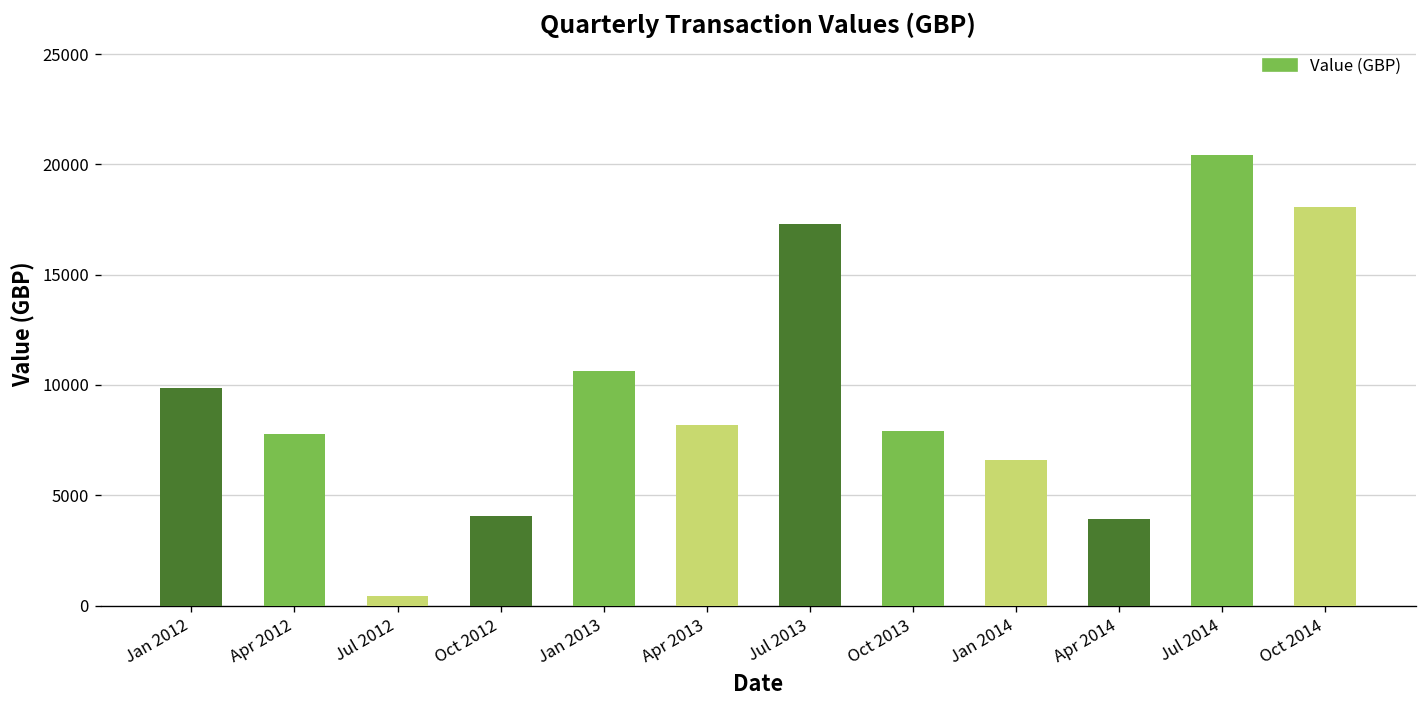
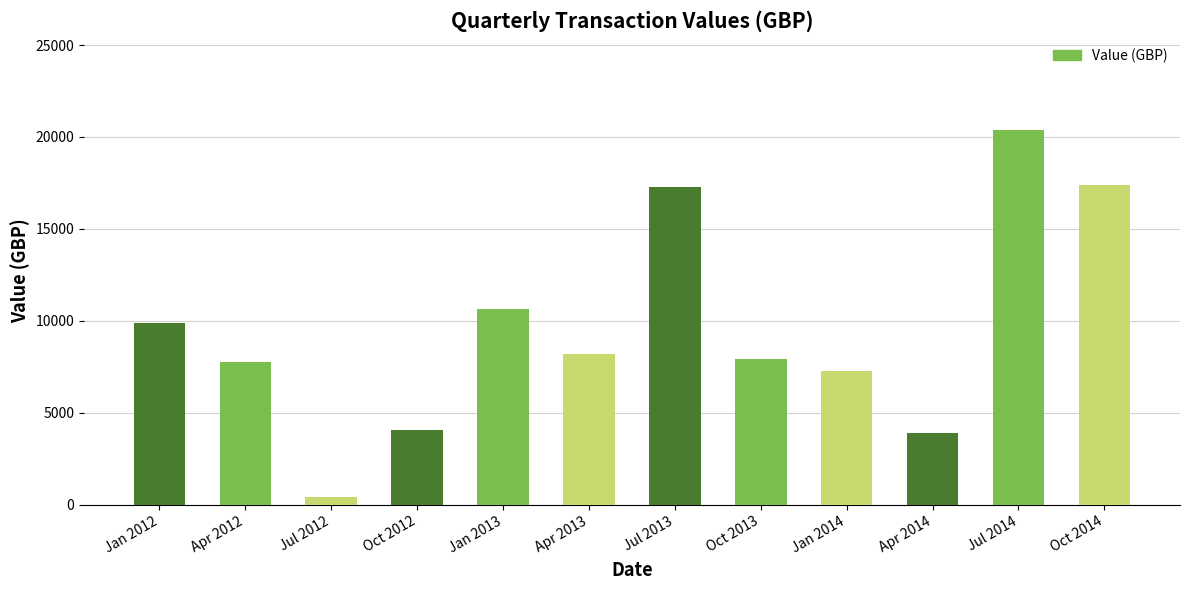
Jan 2014: 6600 -> 7300
Oct 2014: 18100 -> 17400
